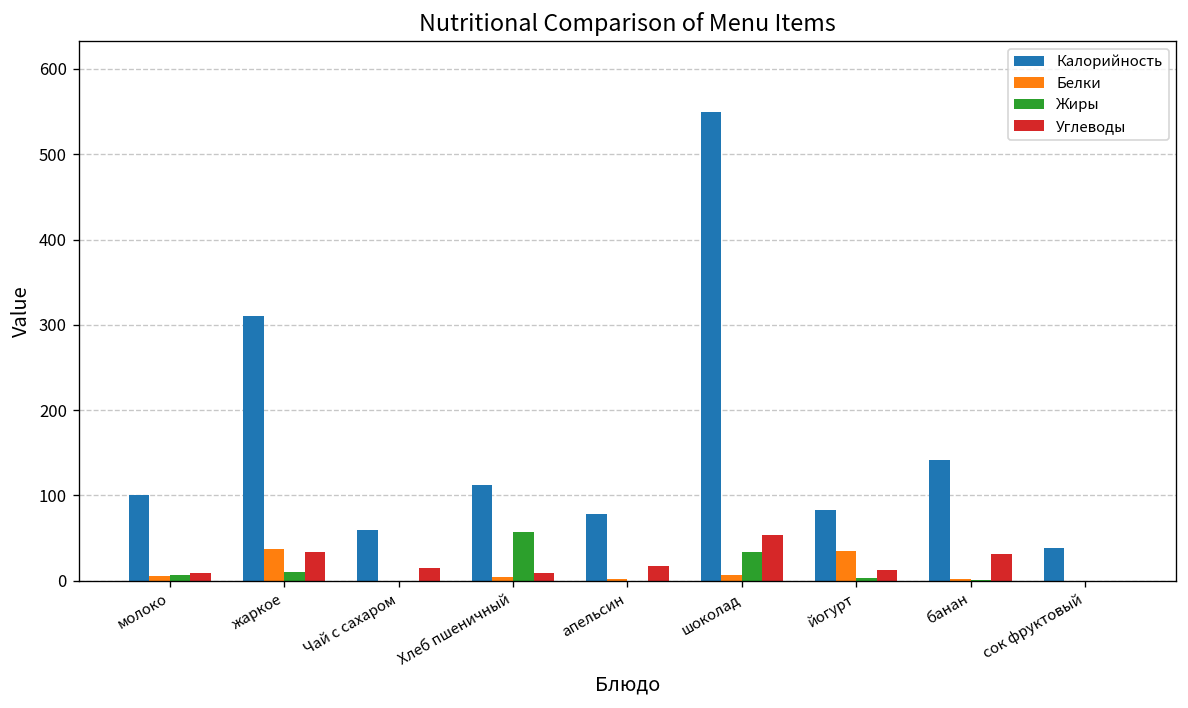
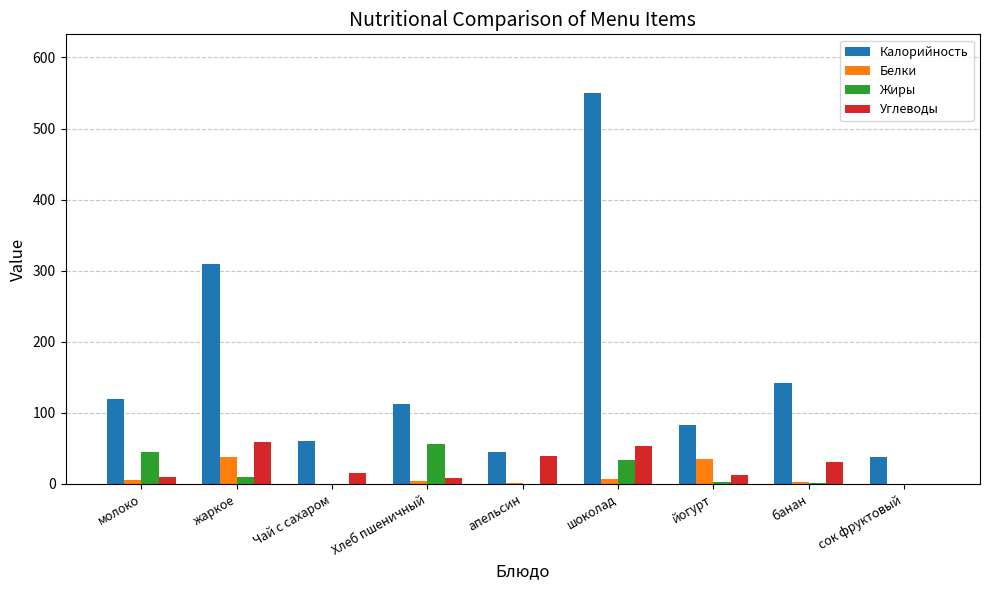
Калорийность, молоко: 100 -> 120
Жиры, молоко: 10 -> 50
Углеводы, жаркое: 30 -> 60
Калорийность, апельсин: 80 -> 50
Углеводы, апельсин: 20 -> 40
